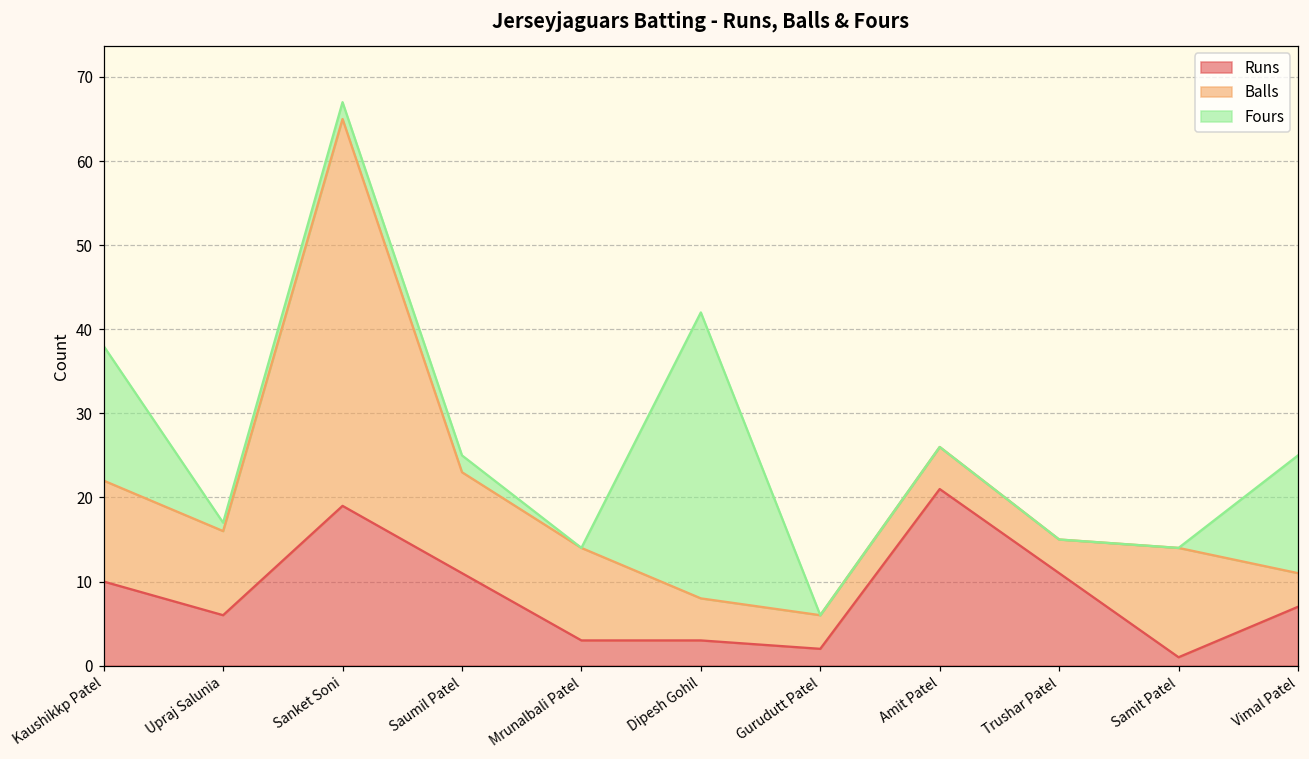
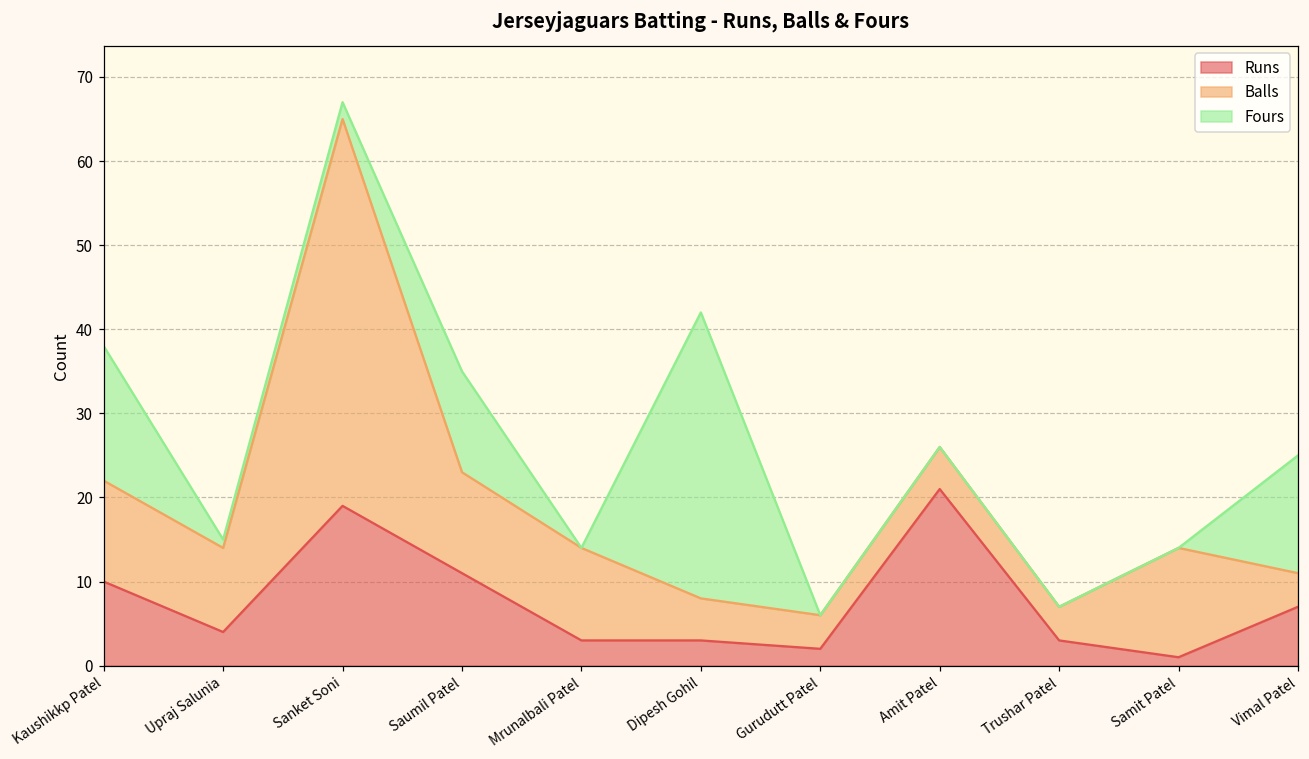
Runs, Upraj Salunia: 6 -> 4
Fours, Saumil Patel: 2 -> 12
Runs, Trushar Patel: 11 -> 3
